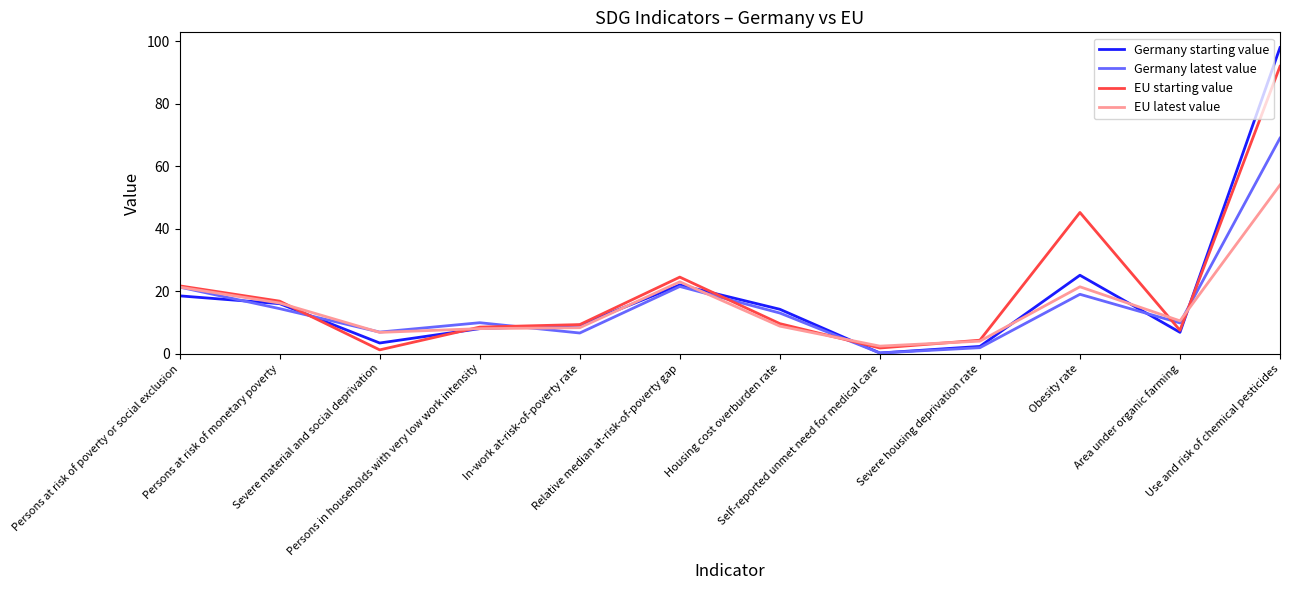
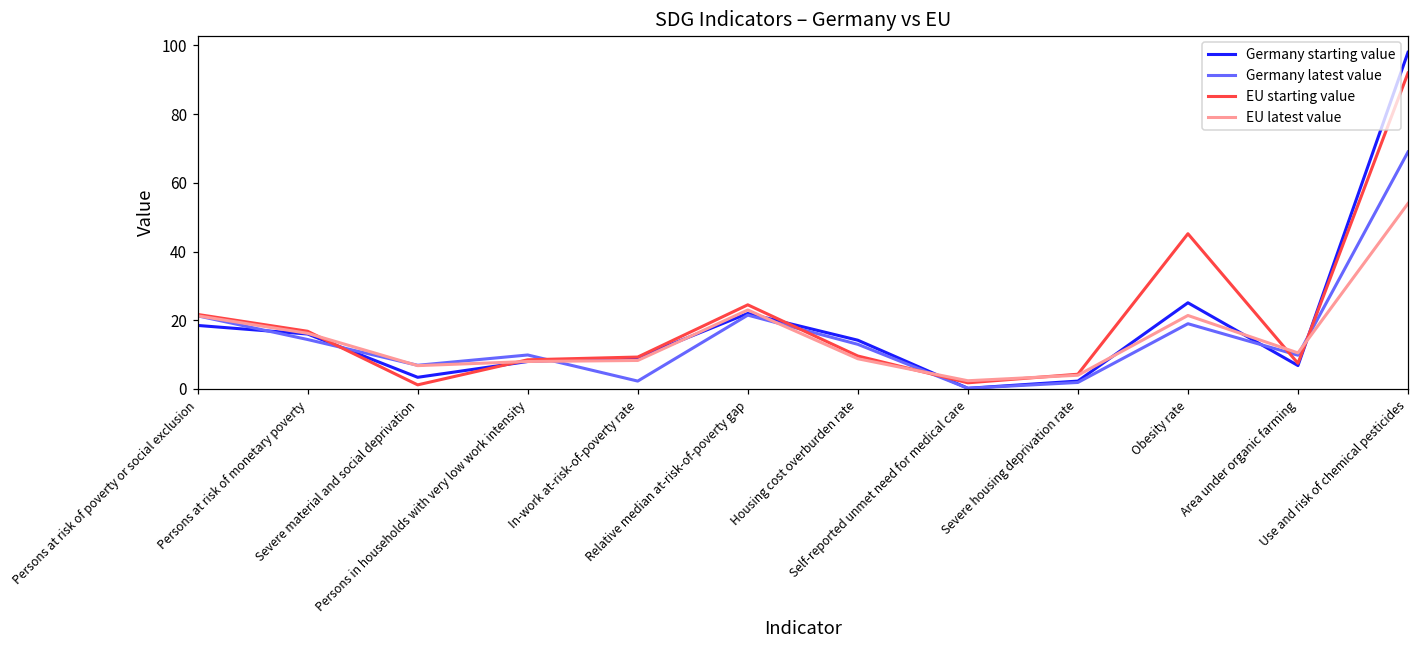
Germany latest value, In-work at-risk-of-poverty rate: 7 -> 2
